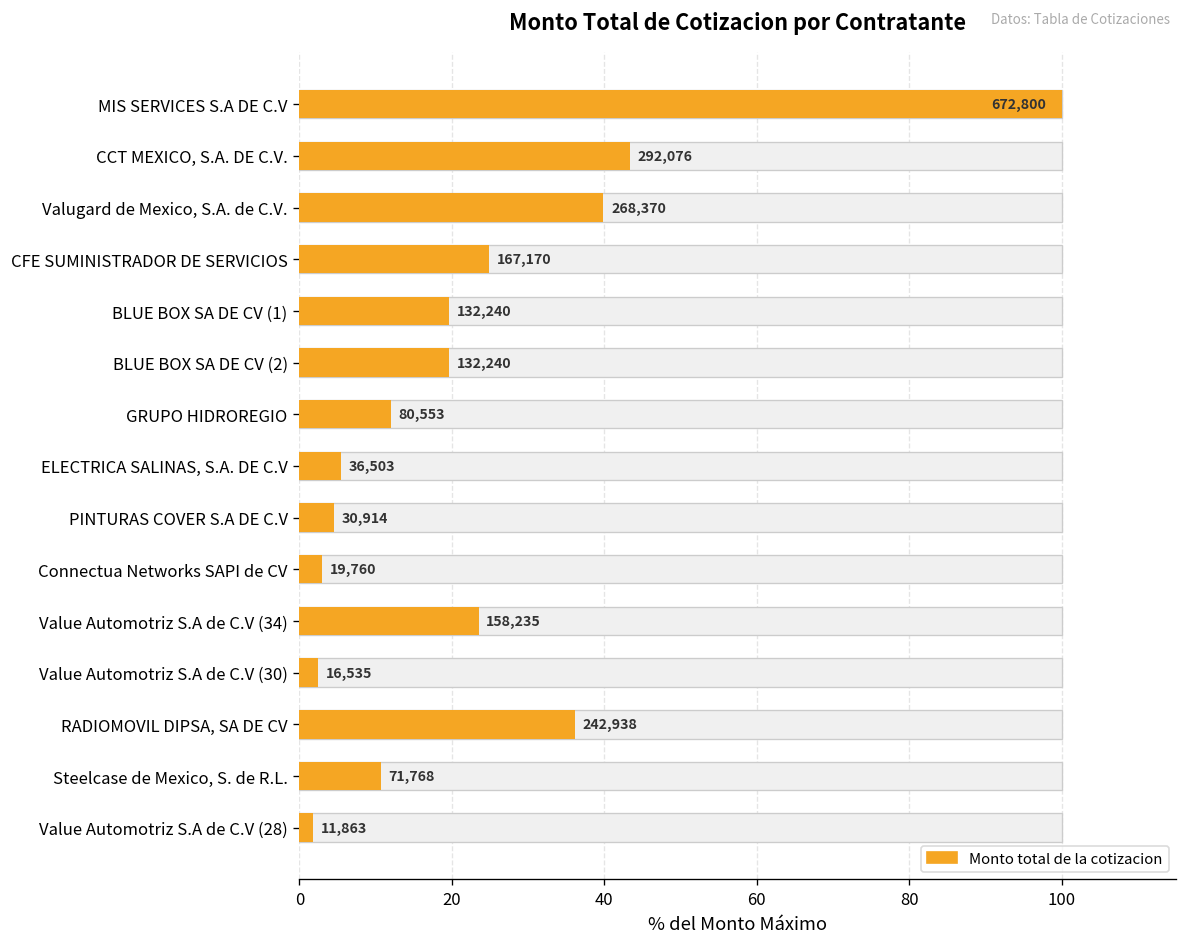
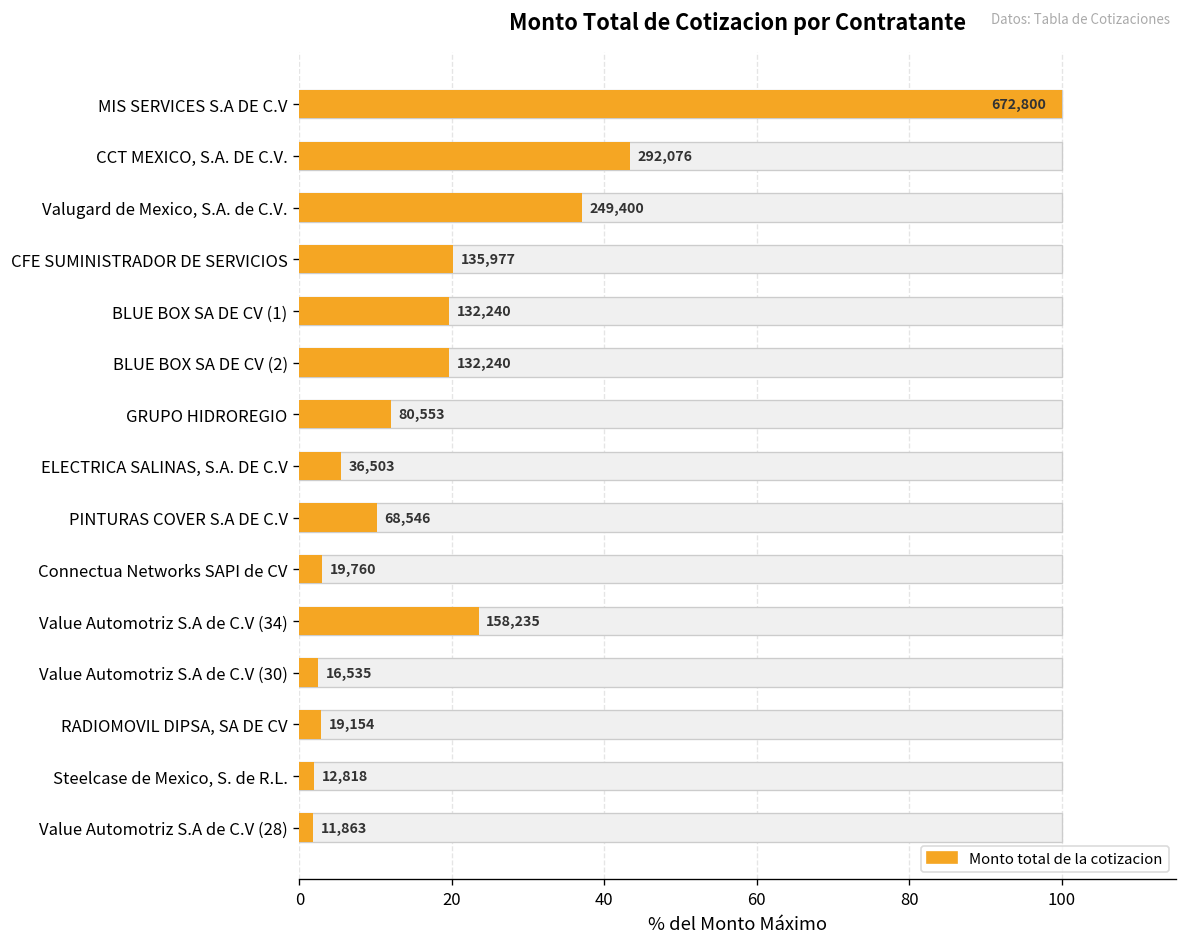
Monto total de la cotizacion, Valugard de Mexico, S.A. de C.V.: 268,370 -> 249,400
Monto total de la cotizacion, CFE SUMINISTRADOR DE SERVICIOS: 167,170 -> 135,977
Monto total de la cotizacion, PINTURAS COVER S.A DE C.V: 30,914 -> 68,546
Monto total de la cotizacion, RADIOMOVIL DIPSA, SA DE CV: 242,938 -> 19,154
Monto total de la cotizacion, Steelcase de Mexico, S. de R.L.: 71,768 -> 12,818
